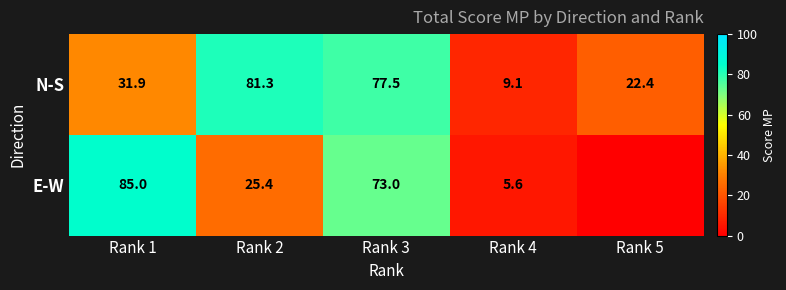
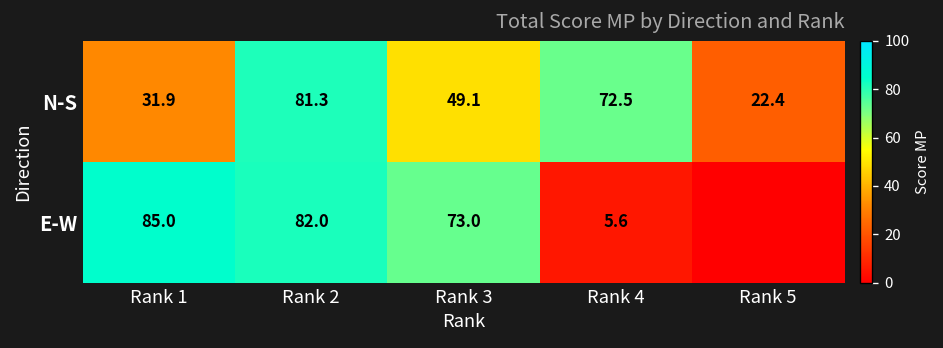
N-S, Rank 3: 77.5 -> 49.1
N-S, Rank 4: 9.1 -> 72.5
E-W, Rank 2: 25.4 -> 82.0
